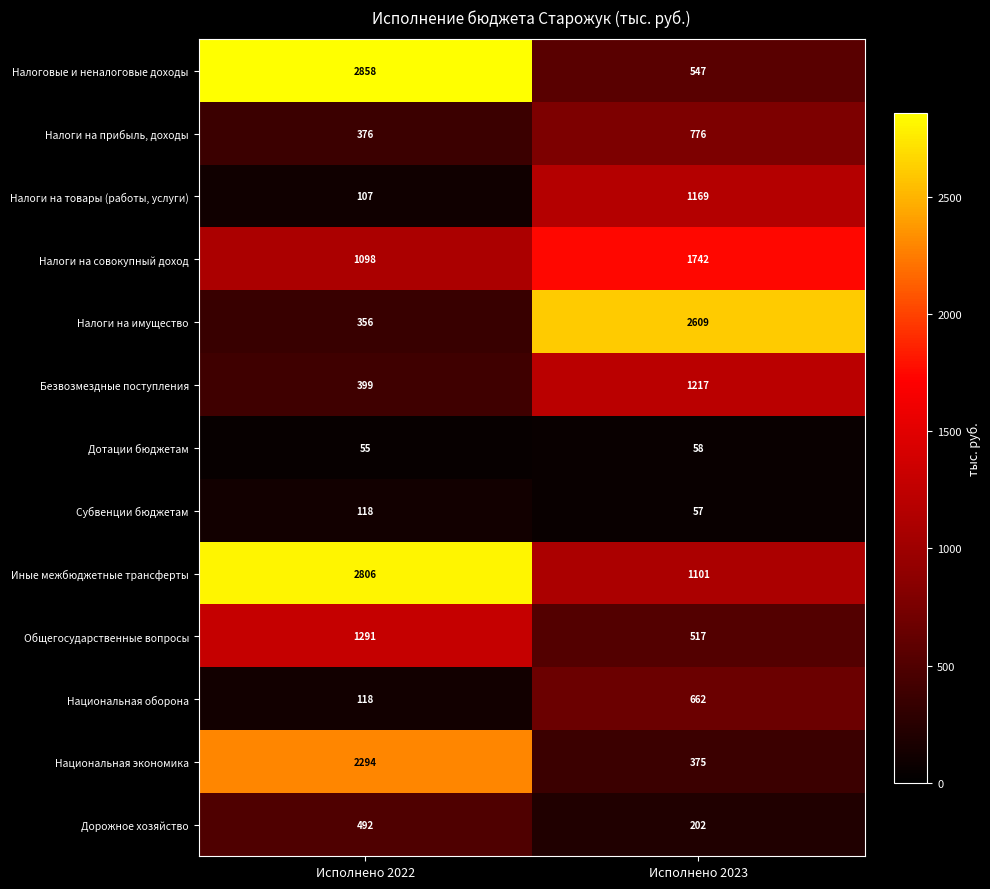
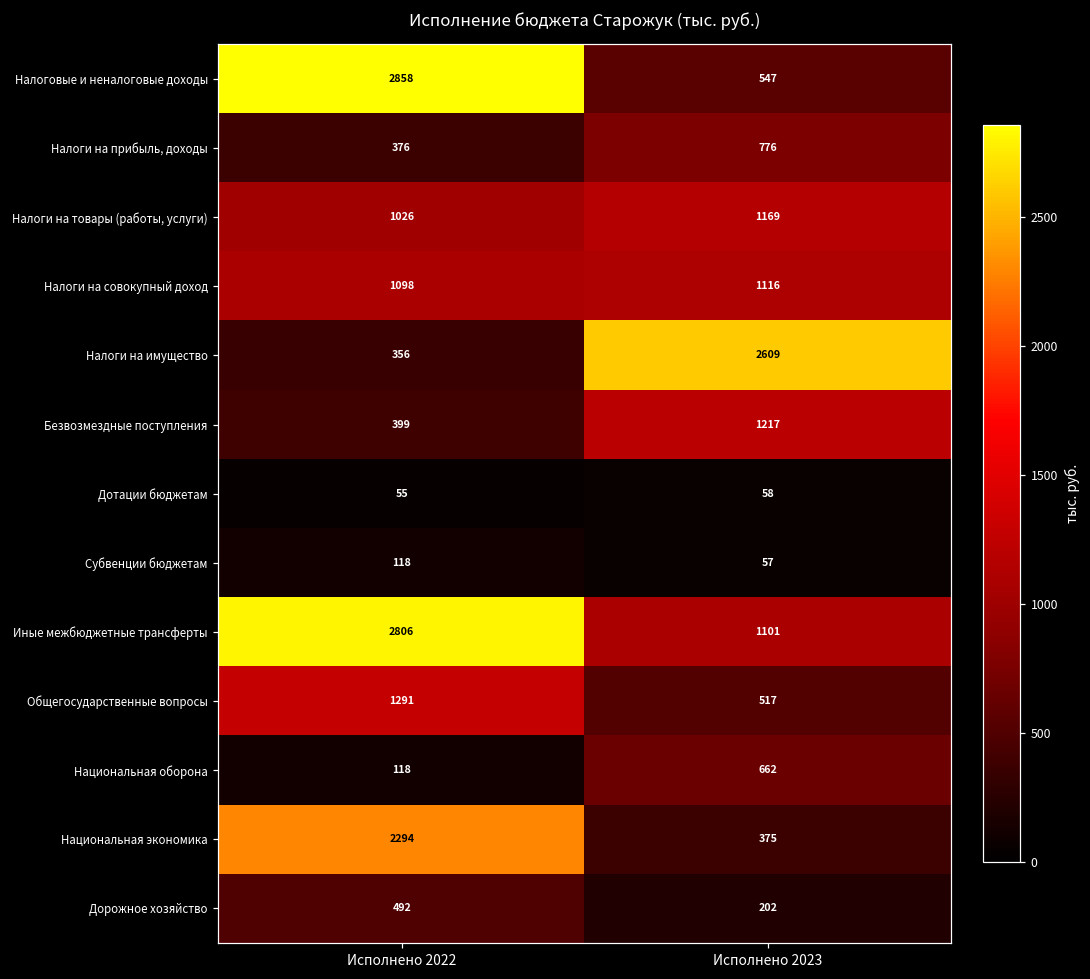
Налоги на товары (работы, услуги), Исполнено 2022: 107 -> 1026
Налоги на совокупный доход, Исполнено 2023: 1742 -> 1116
